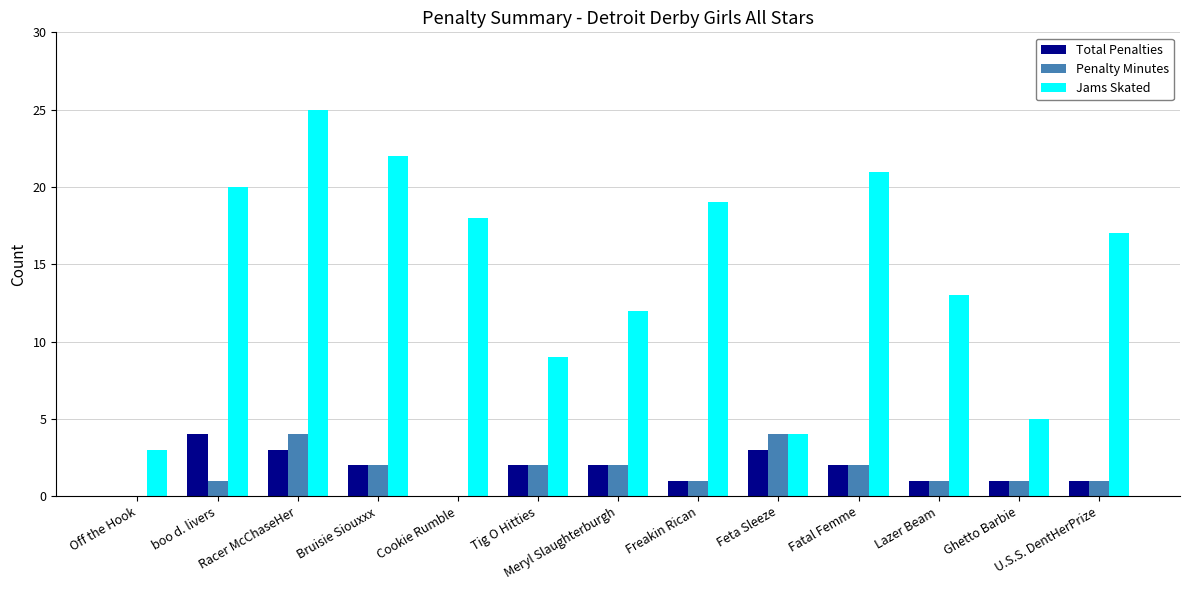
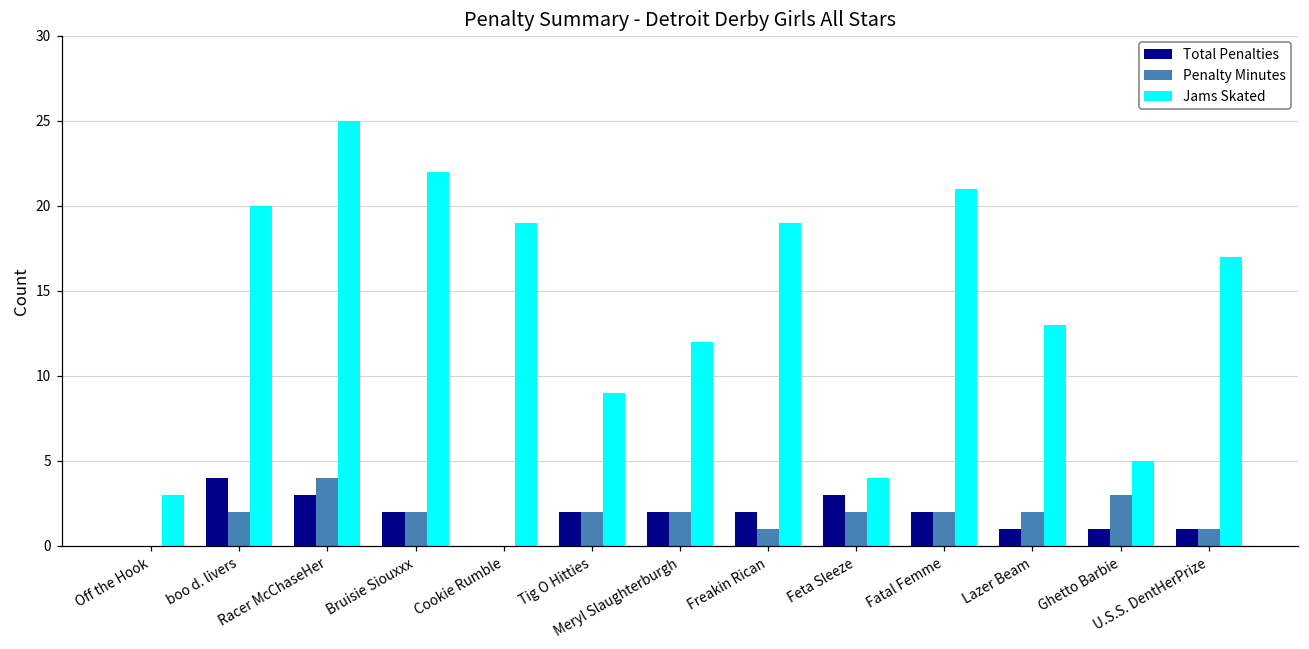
Penalty Minutes, boo d. livers: 1 -> 2
Jams Skated, Cookie Rumble: 18 -> 19
Total Penalties, Freakin Rican: 1 -> 2
Penalty Minutes, Feta Sleeze: 4 -> 2
Penalty Minutes, Lazer Beam: 1 -> 2
Penalty Minutes, Ghetto Barbie: 1 -> 3
